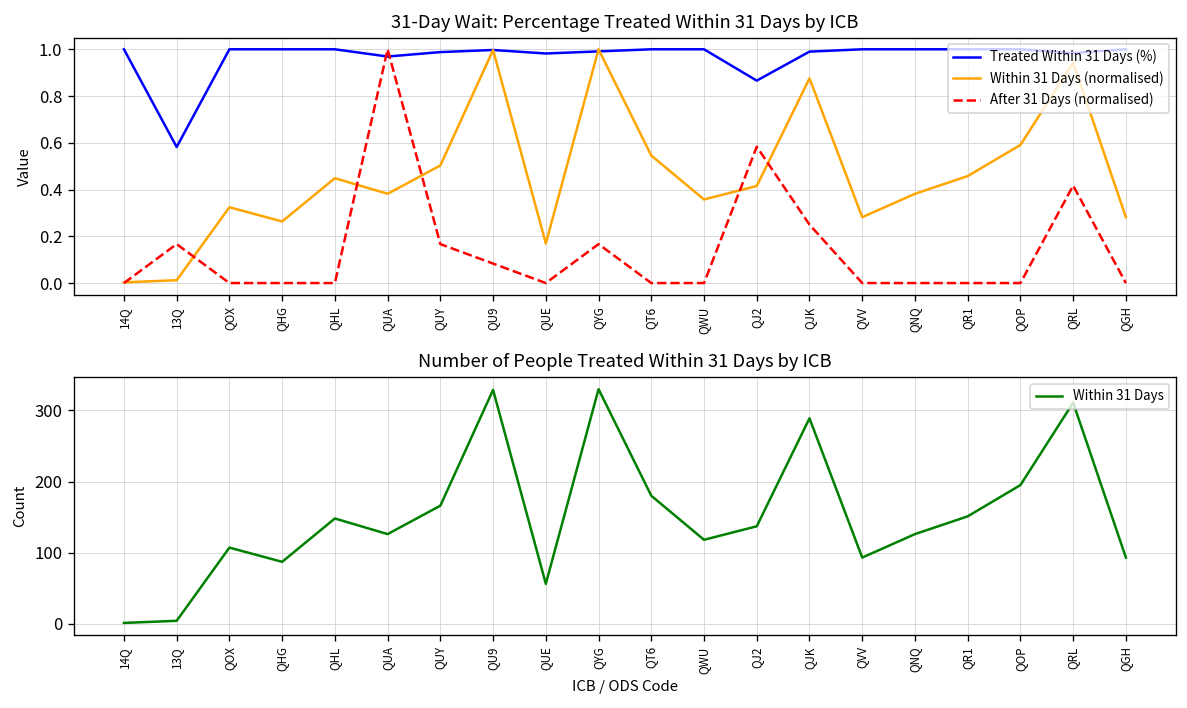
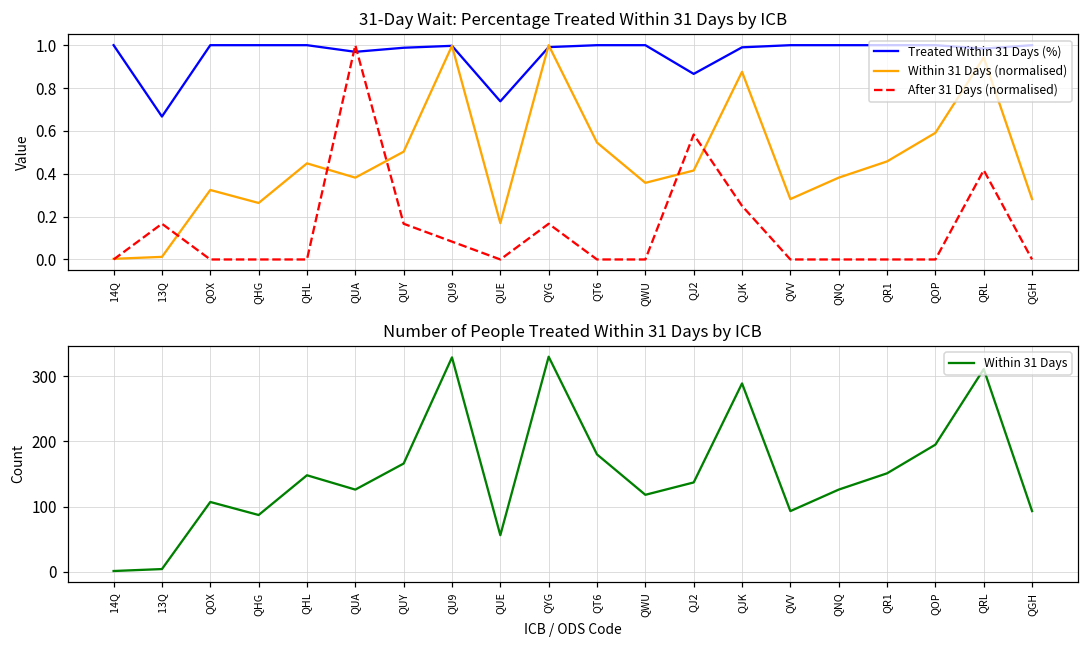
31-Day Wait: Percentage Treated Within 31 Days by ICB, Treated Within 31 Days (%), 13Q: 0.58 -> 0.67
31-Day Wait: Percentage Treated Within 31 Days by ICB, Treated Within 31 Days (%), QUE: 0.98 -> 0.74
